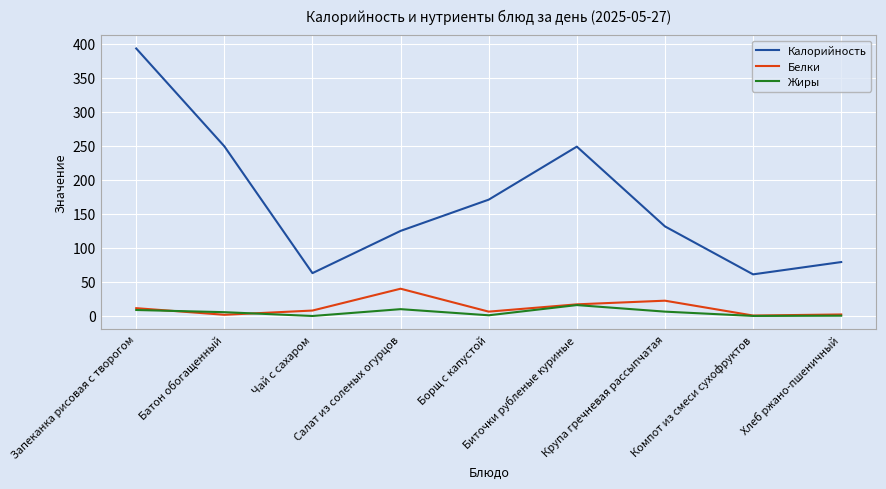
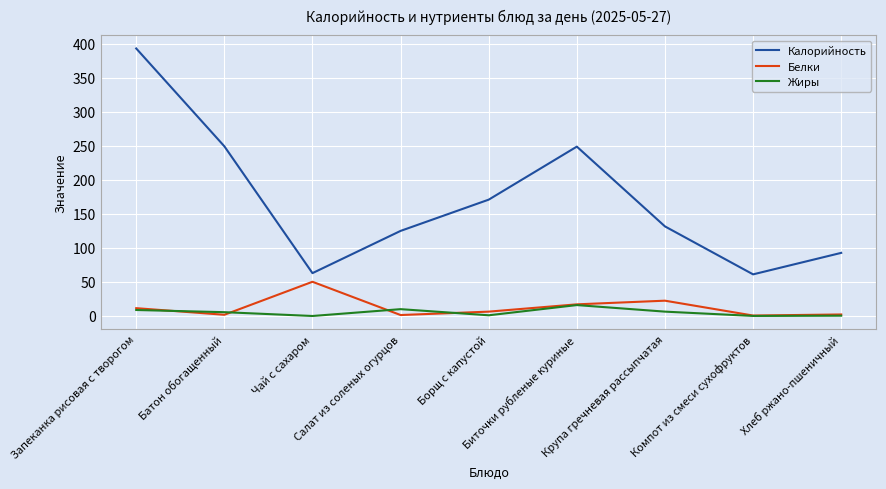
Белки, Чай с сахаром: 10 -> 50
Белки, Салат из соленых огурцов: 40 -> 0
Калорийность, Хлеб ржано-пшеничный: 80 -> 90
